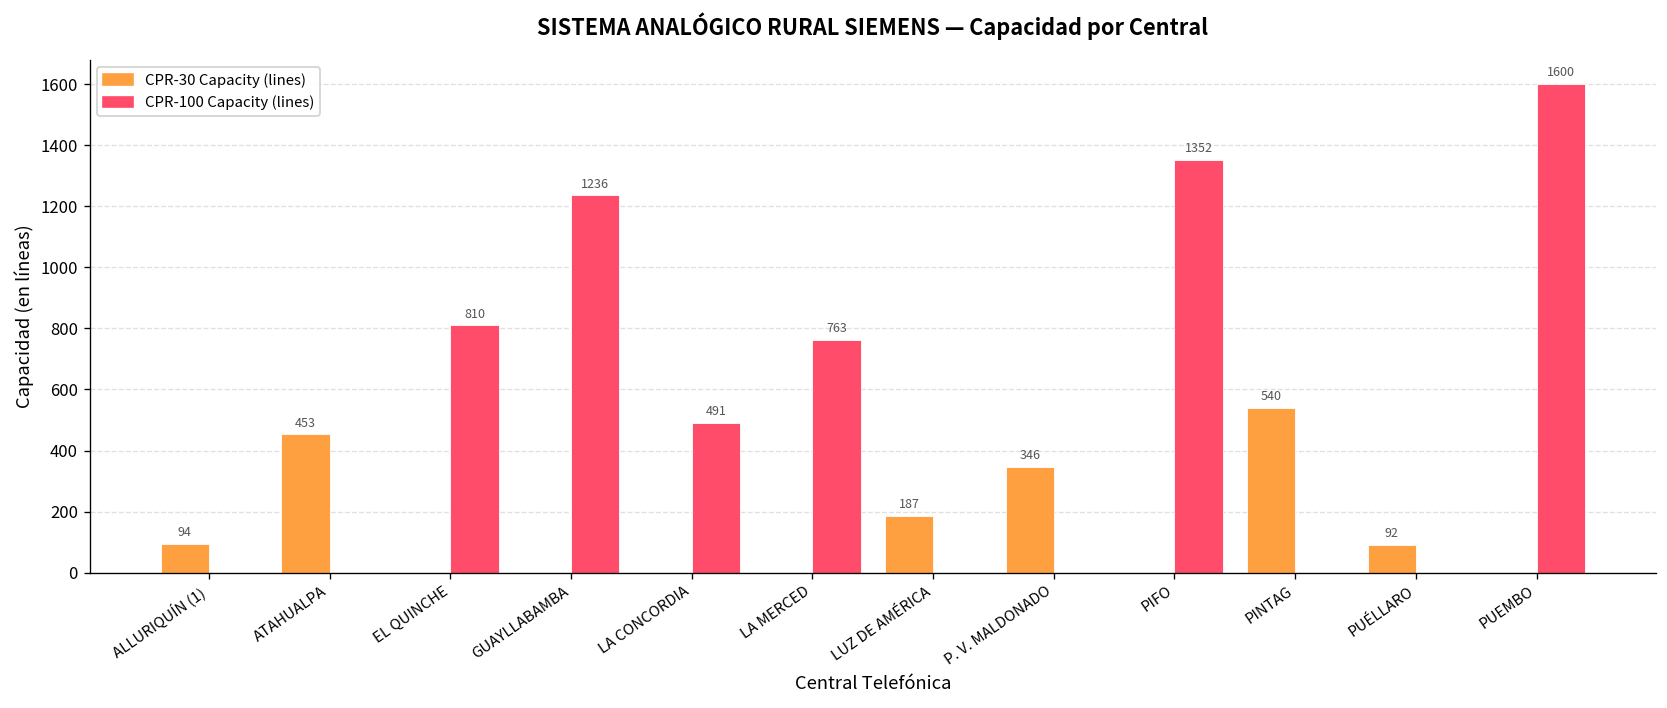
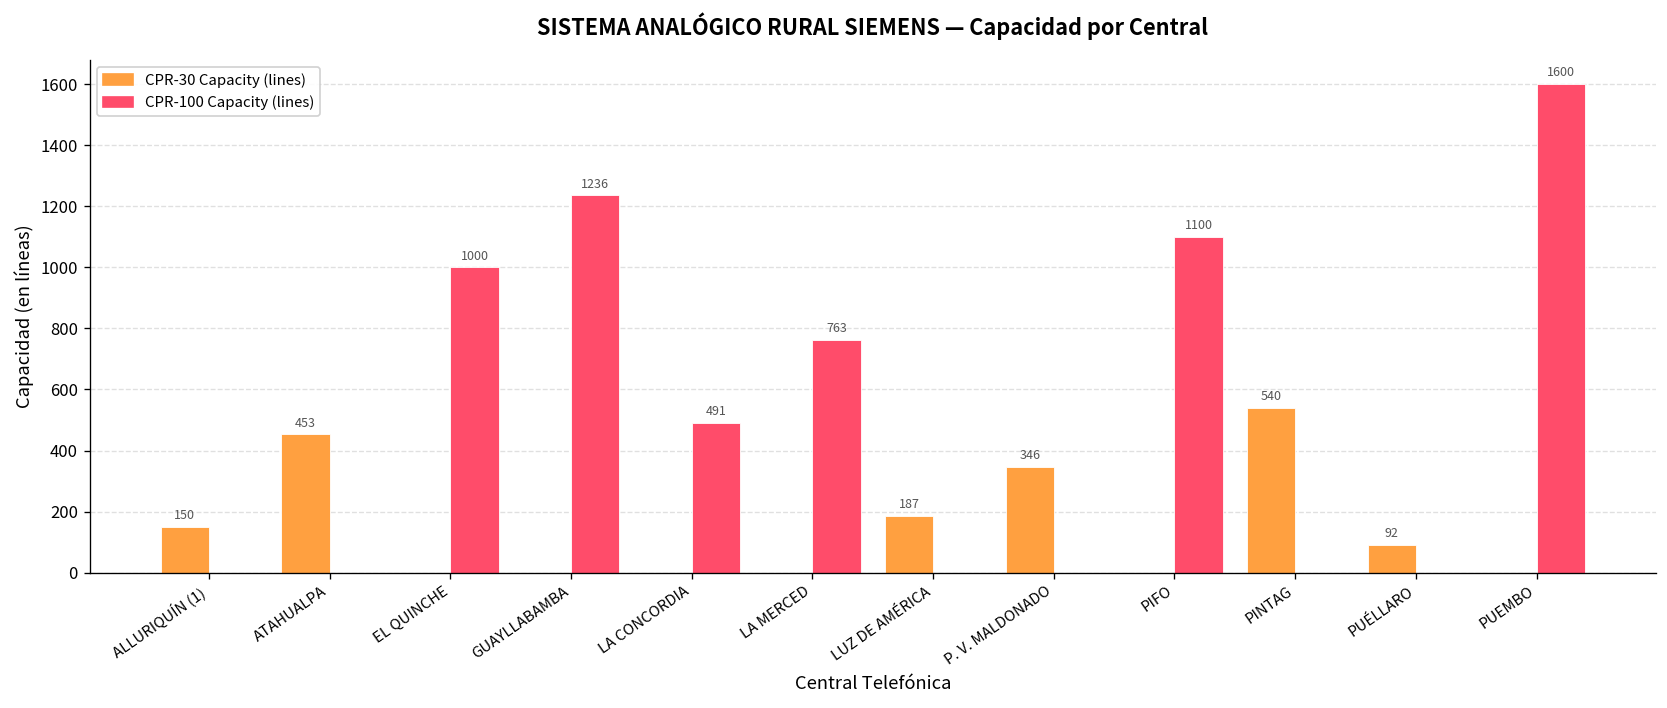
CPR-30 Capacity (lines), ALLURIQUÍN (1): 94 -> 150
CPR-100 Capacity (lines), EL QUINCHE: 810 -> 1000
CPR-100 Capacity (lines), PIFO: 1352 -> 1100
